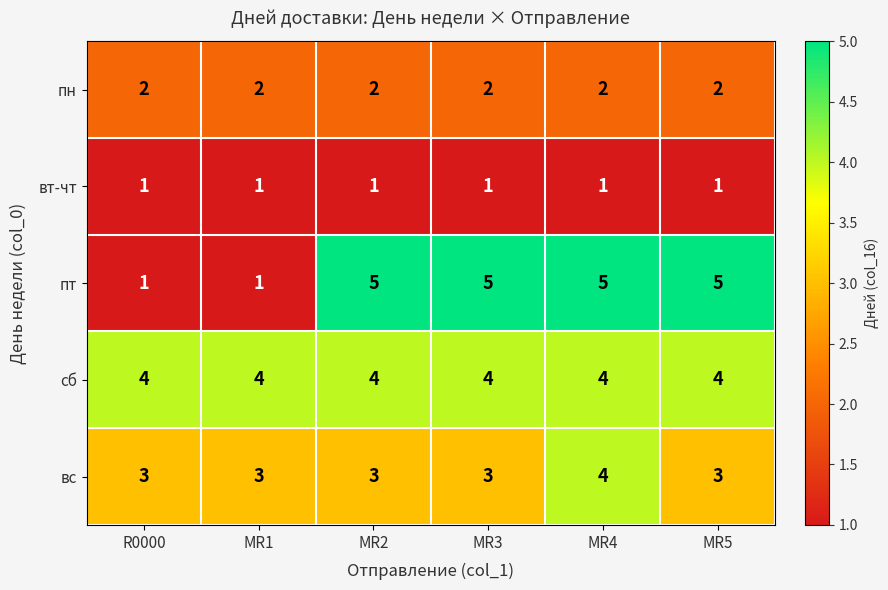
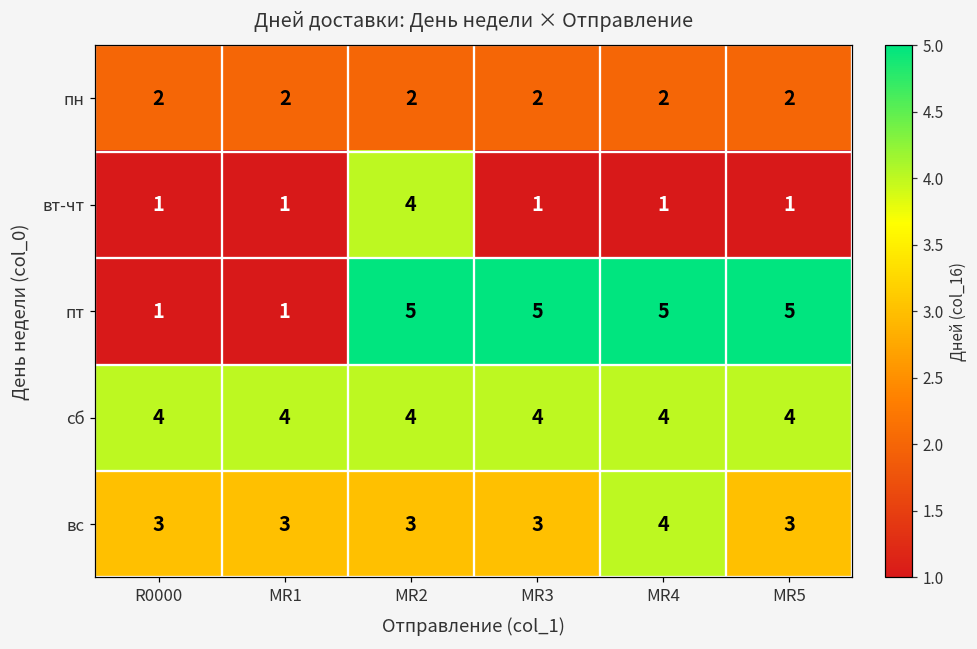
вт-чт, MR2: 1 -> 4
